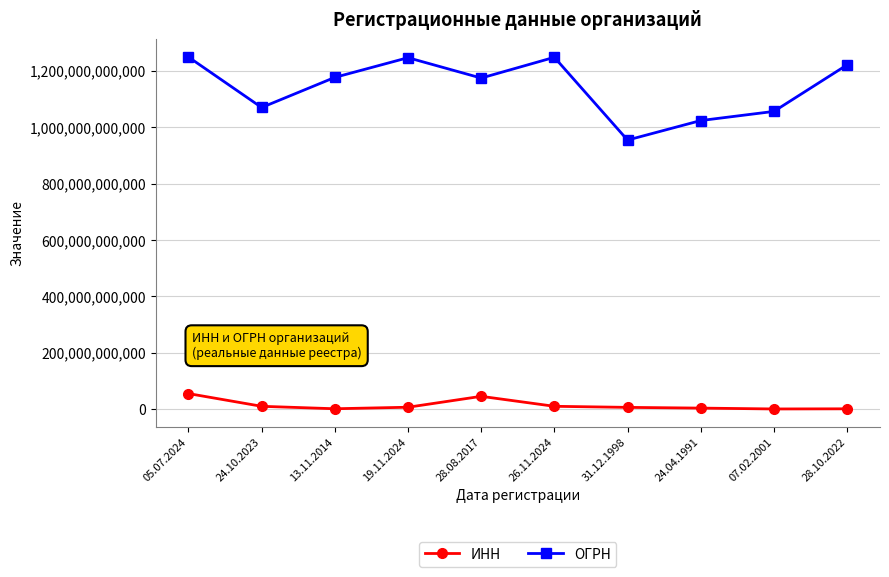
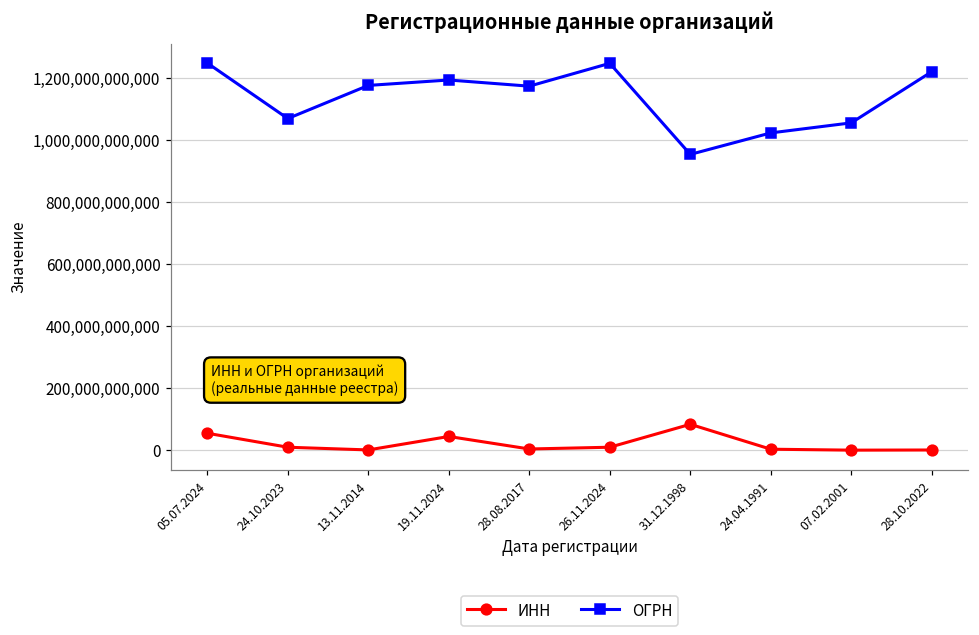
ИНН, 19.11.2024: 10,000,000,000 -> 40,000,000,000
ОГРН, 19.11.2024: 1,250,000,000,000 -> 1,190,000,000,000
ИНН, 28.08.2017: 50,000,000,000 -> 0
ИНН, 31.12.1998: 10,000,000,000 -> 80,000,000,000
